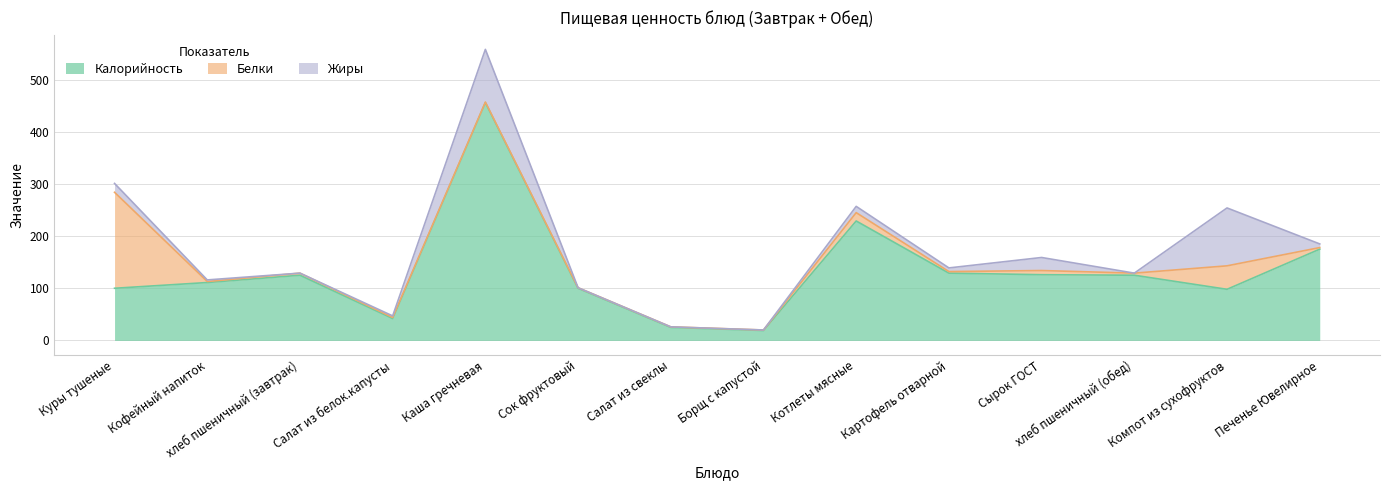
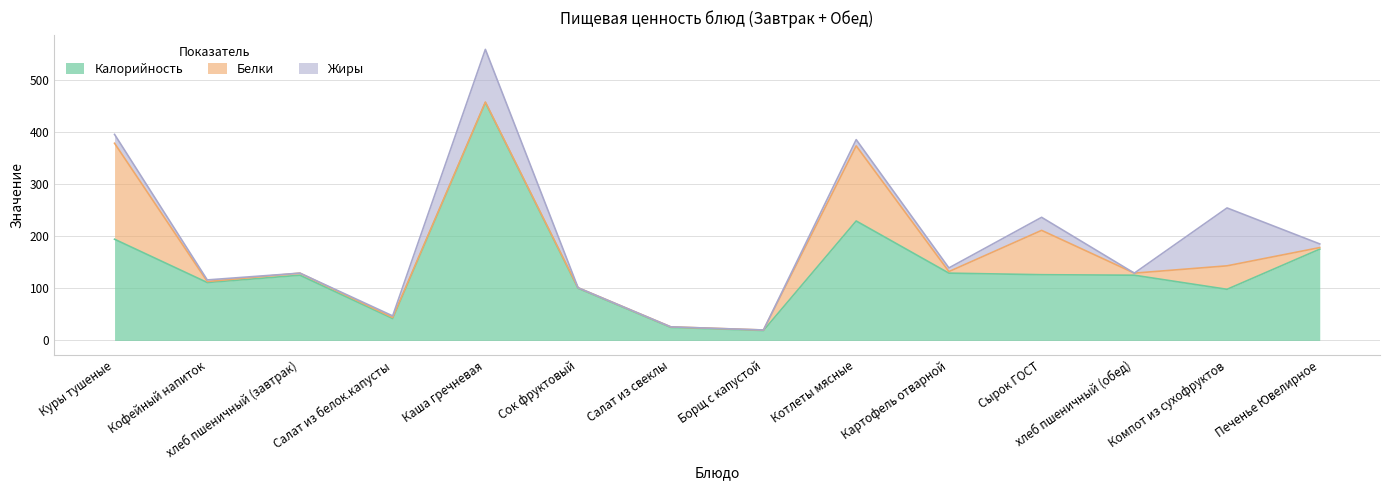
Калорийность, Куры тушеные: 100 -> 190
Белки, Котлеты мясные: 20 -> 140
Белки, Сырок ГОСТ: 10 -> 90
